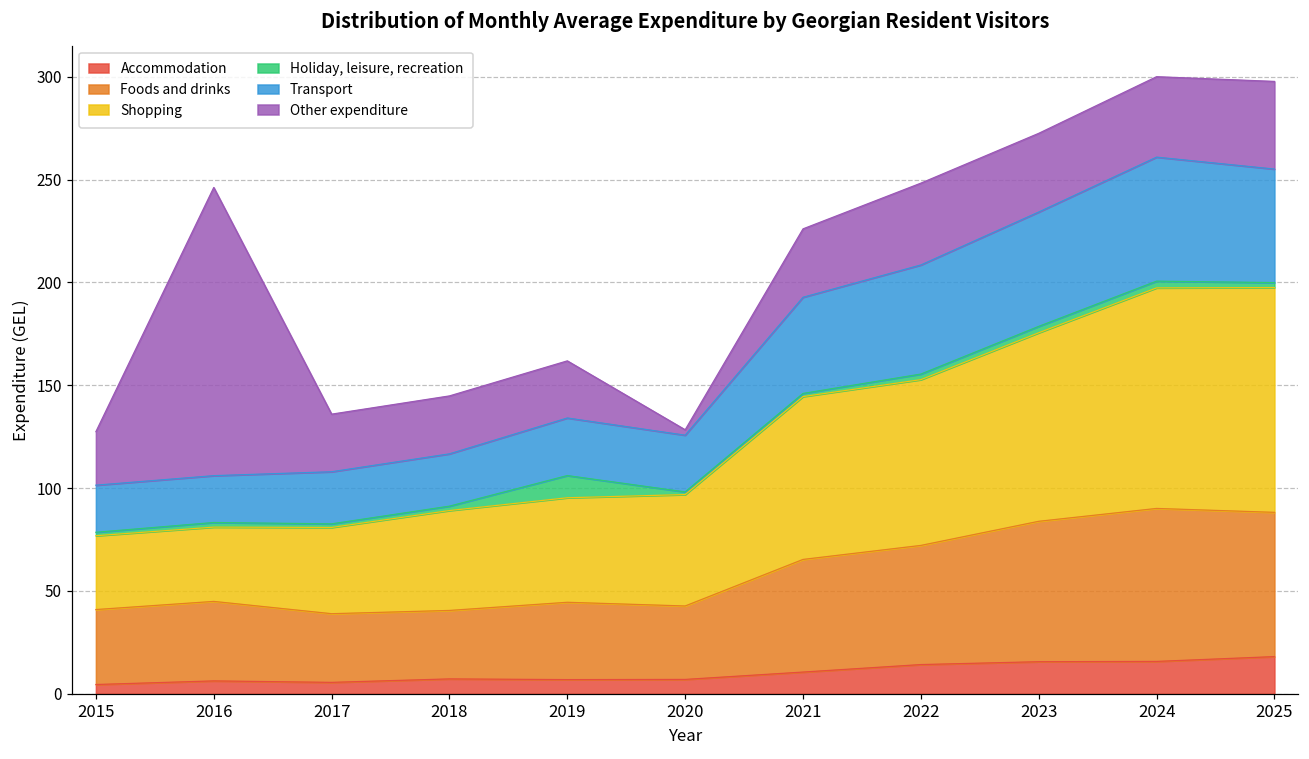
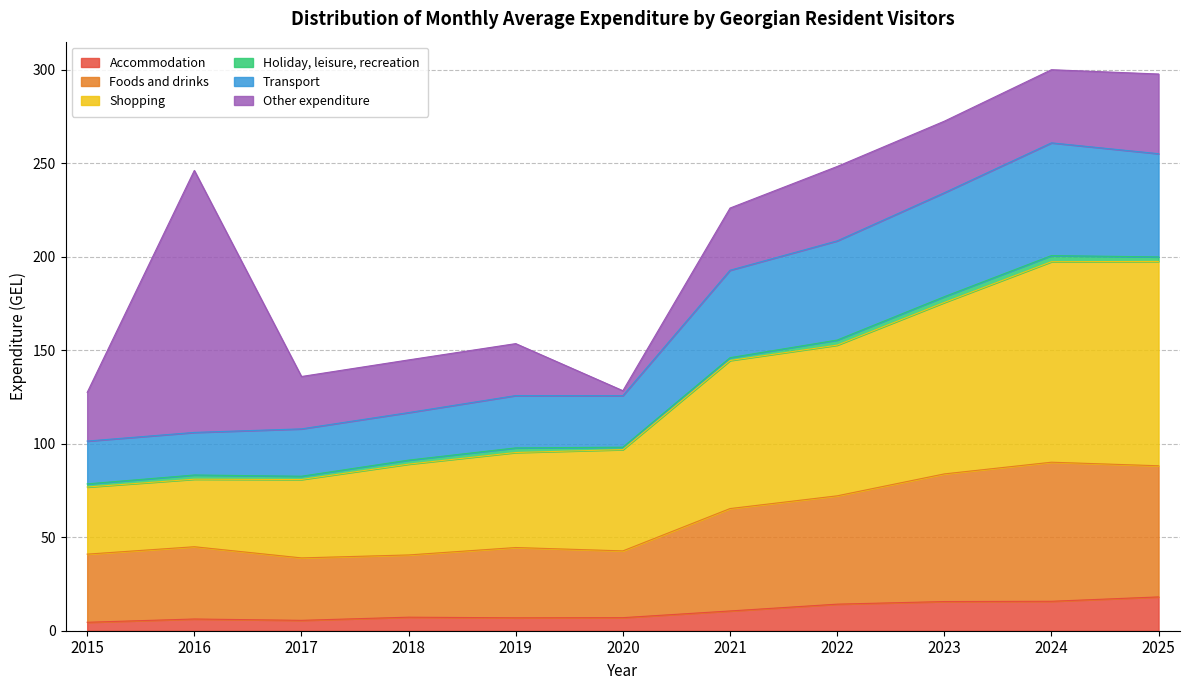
Holiday, leisure, recreation, 2019: 11 -> 2
